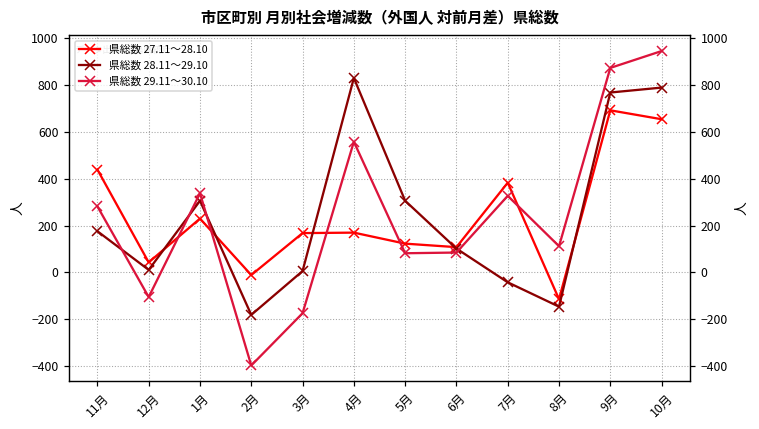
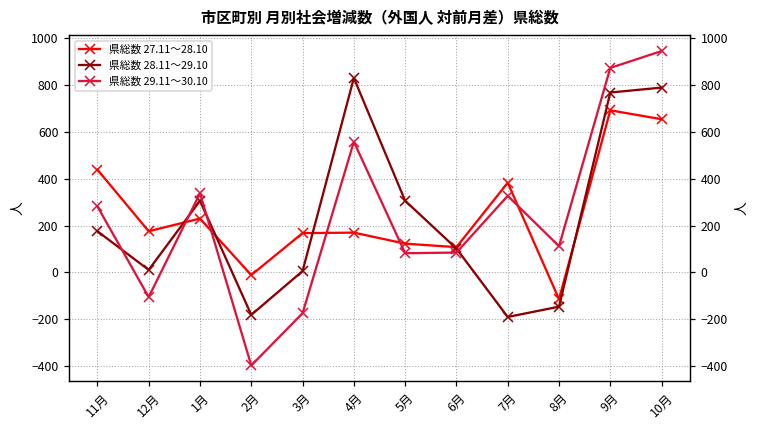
県総数 27.11～28.10, 12月: 40 -> 180
県総数 28.11～29.10, 7月: -40 -> -190
